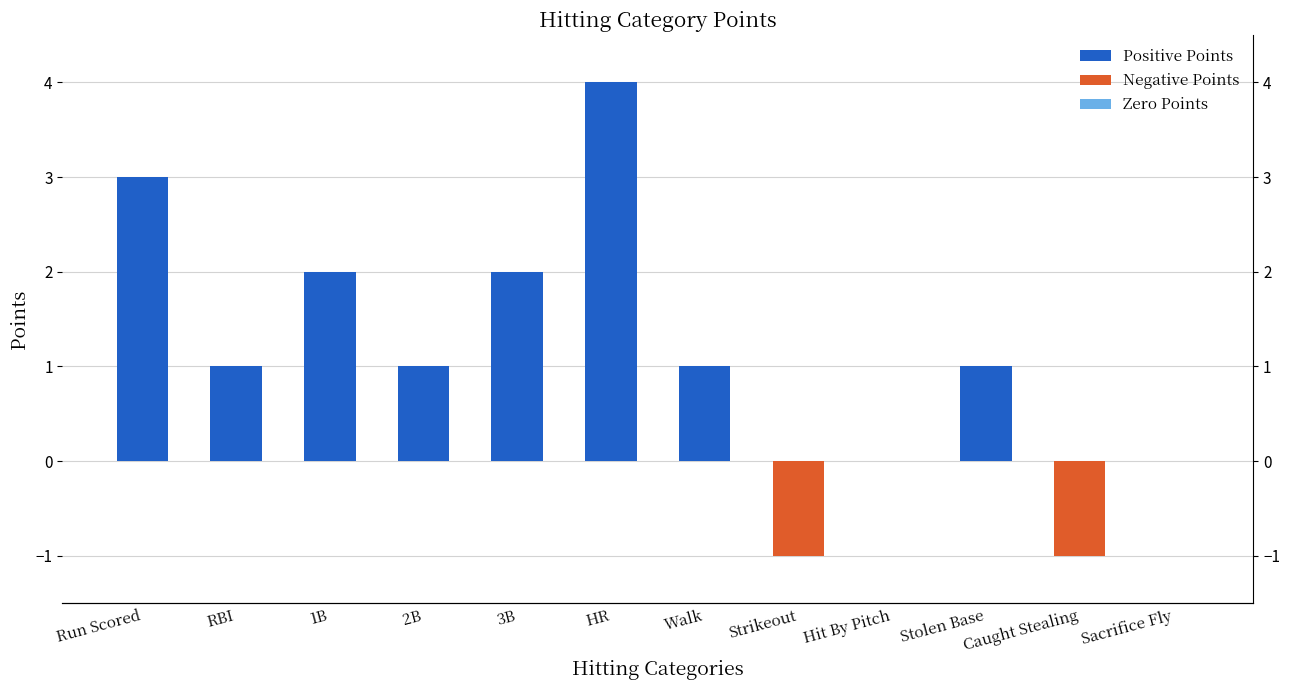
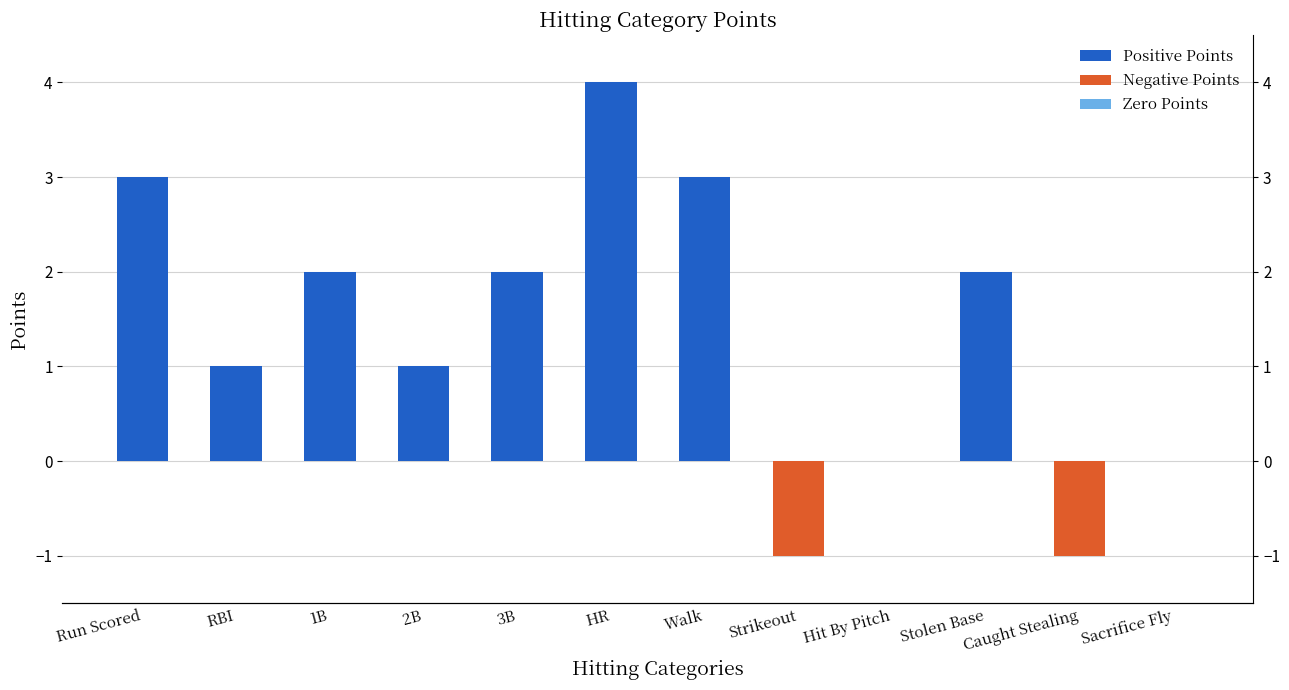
Walk: 1 -> 3
Stolen Base: 1 -> 2
